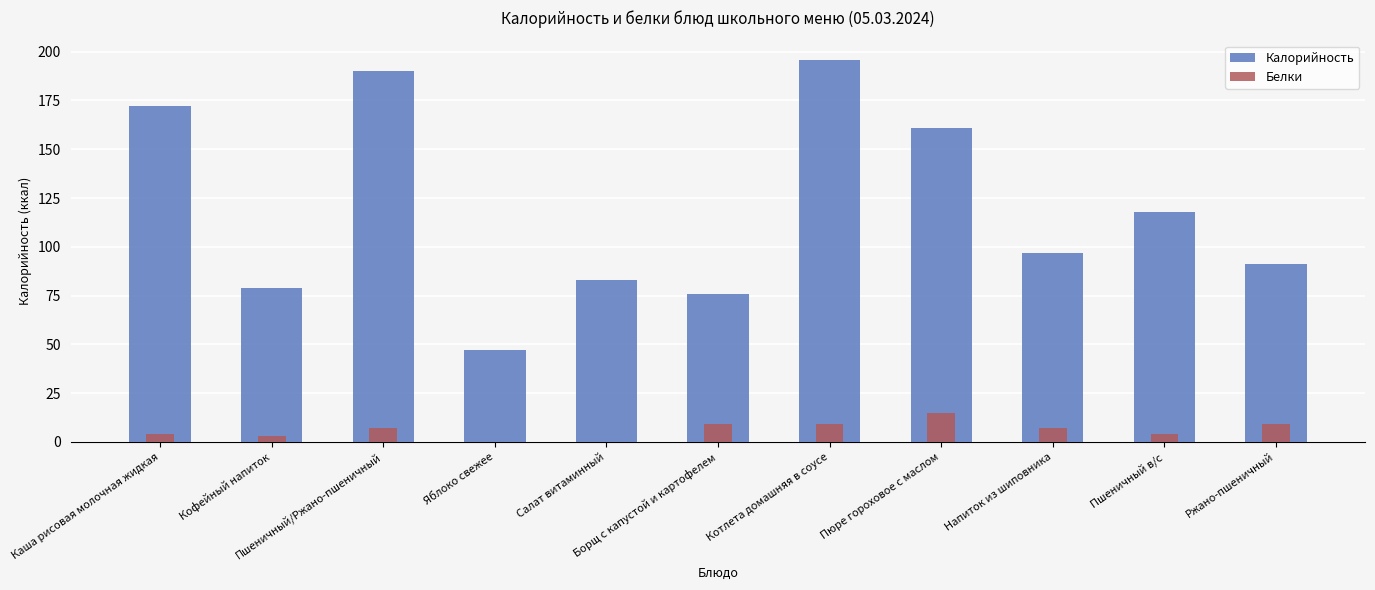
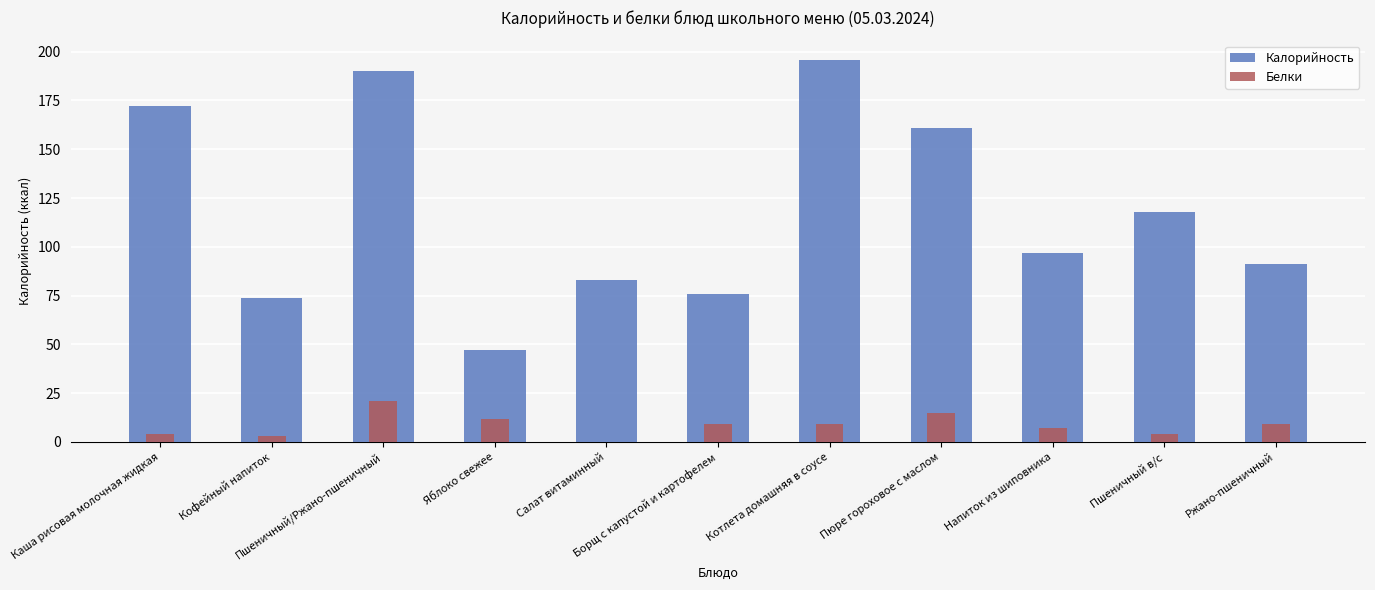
Калорийность, Кофейный напиток: 79 -> 74
Белки, Пшеничный/Ржано-пшеничный: 7 -> 21
Белки, Яблоко свежее: 0 -> 12
